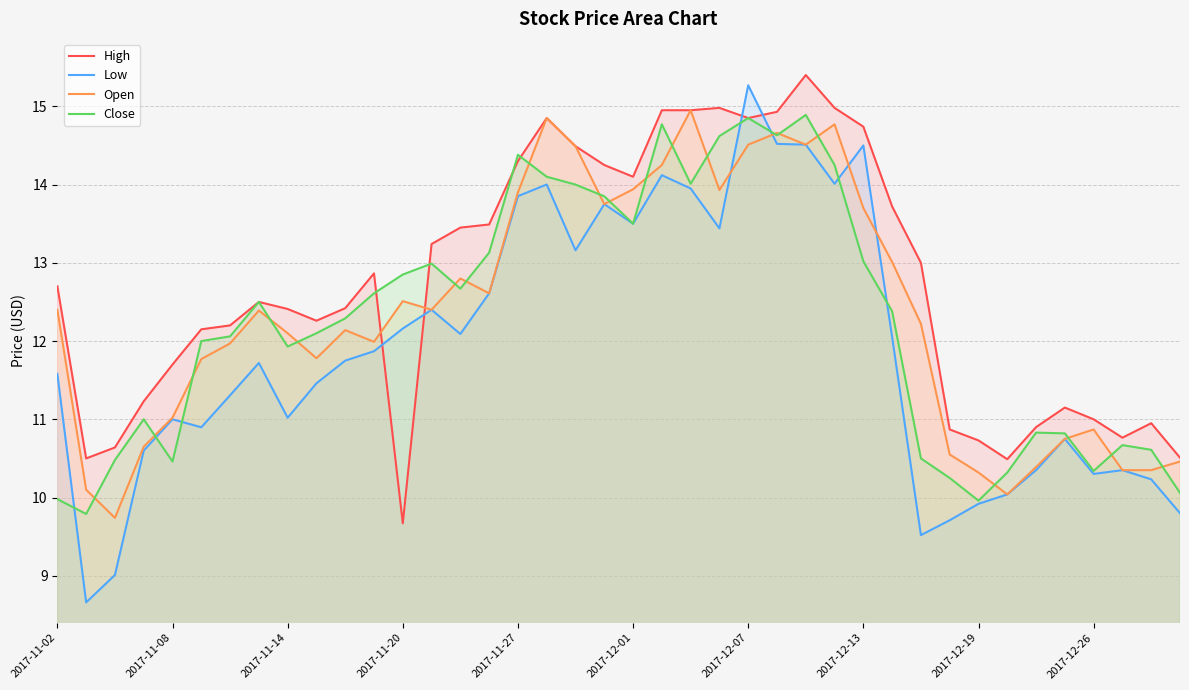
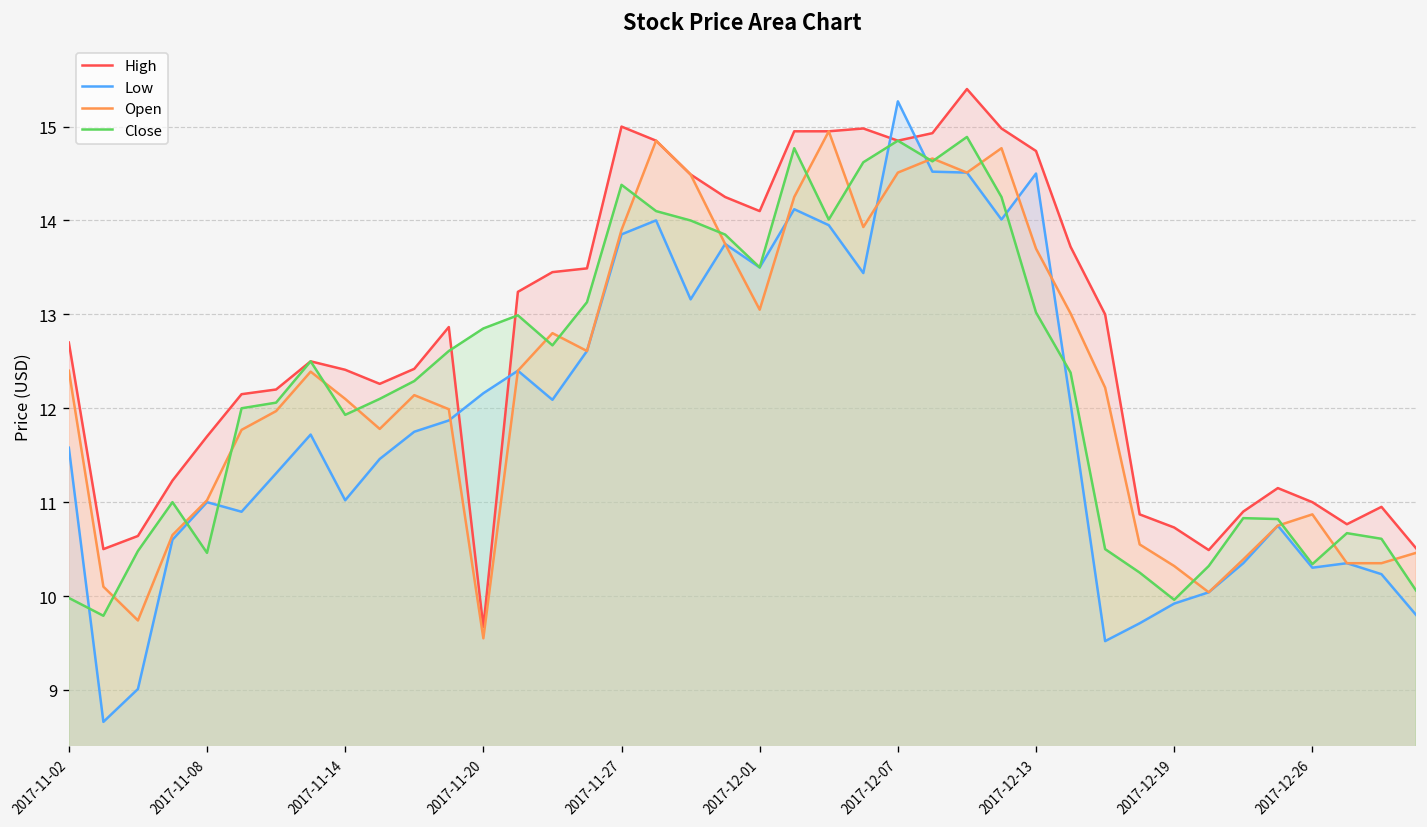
Open, 2017-11-20: 12.5 -> 9.6
High, 2017-11-27: 14.3 -> 15.0
Open, 2017-12-01: 13.9 -> 13.1
